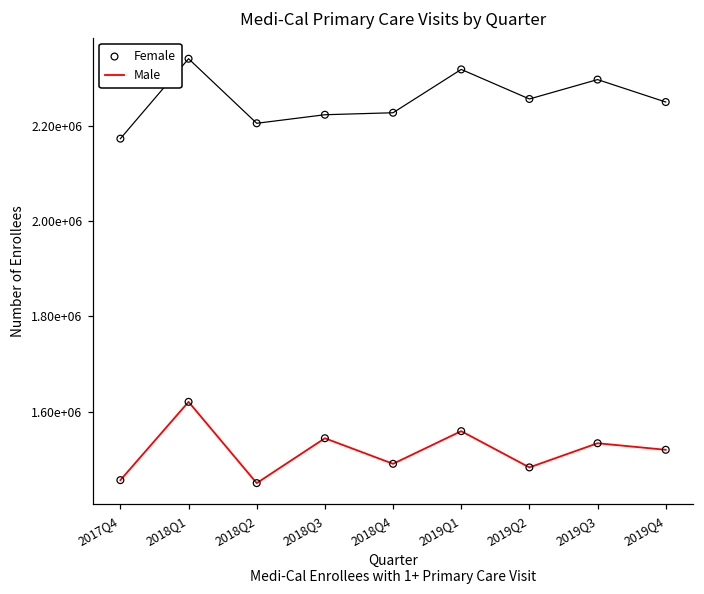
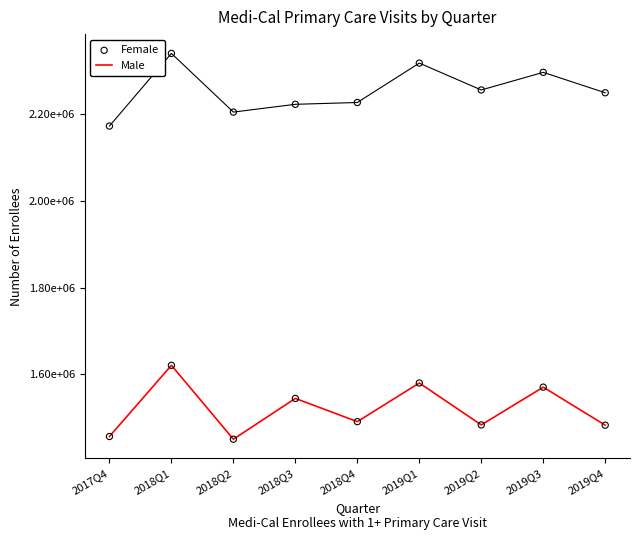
Male, 2019Q1: 1560000 -> 1580000
Male, 2019Q3: 1530000 -> 1570000
Male, 2019Q4: 1520000 -> 1480000
